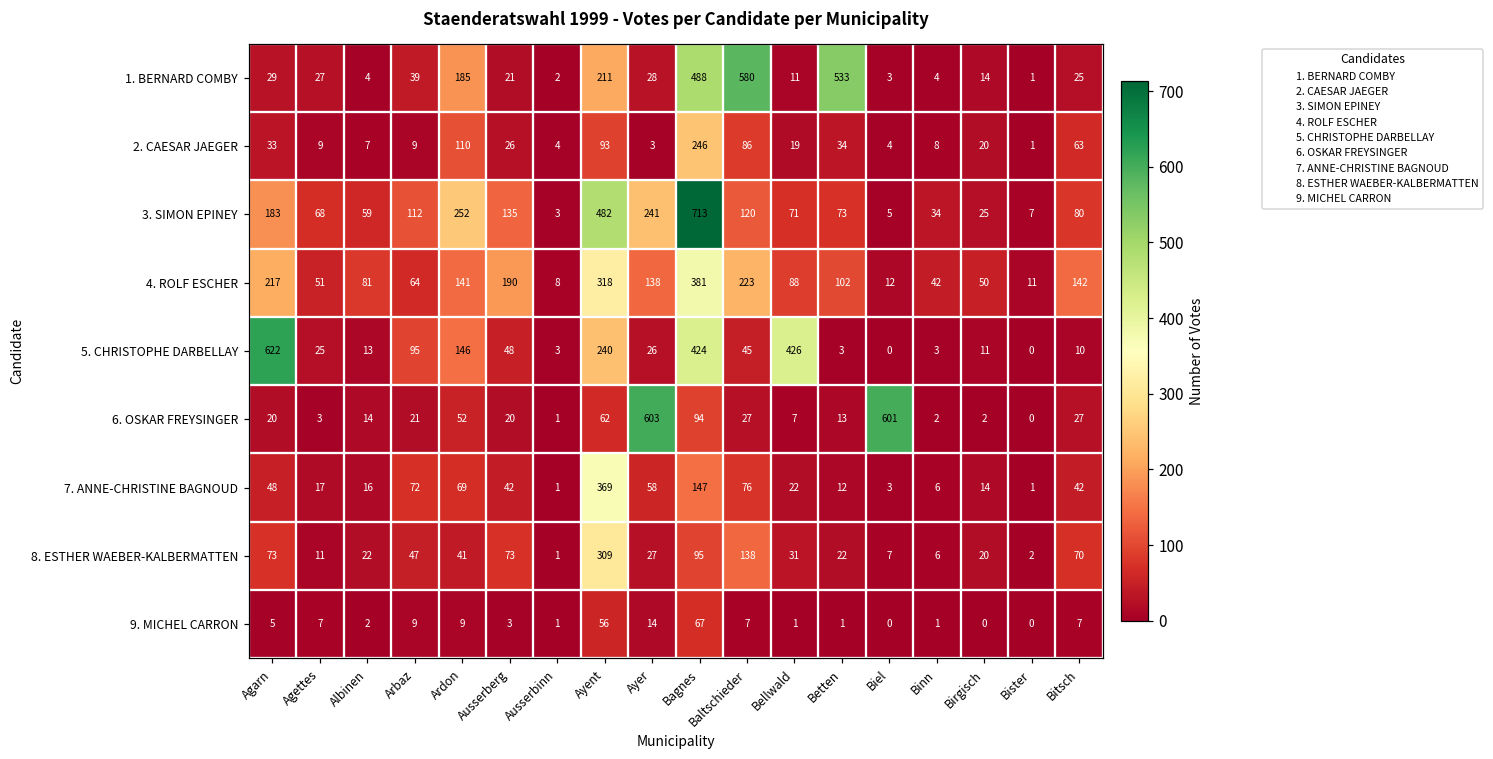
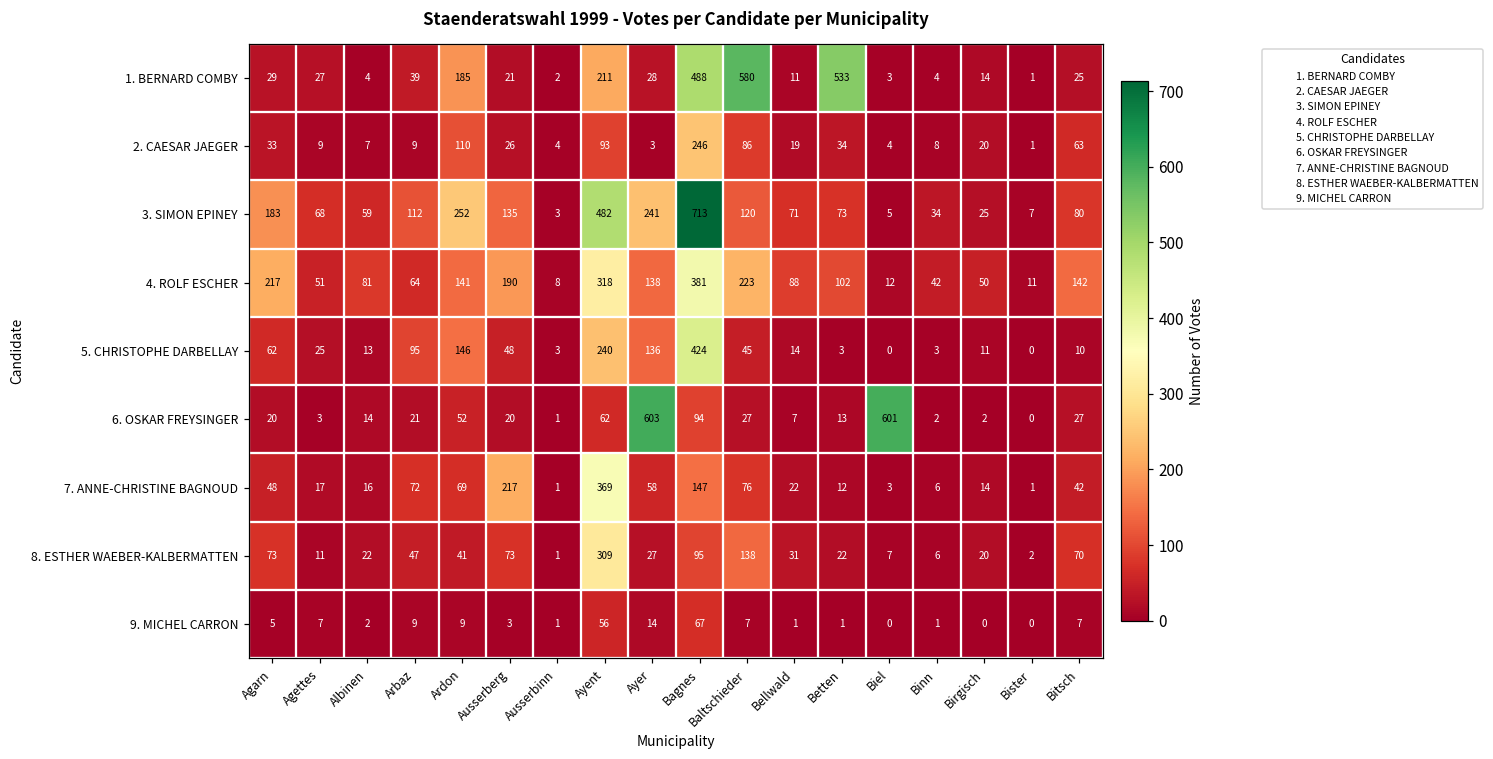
5. CHRISTOPHE DARBELLAY, Agarn: 622 -> 62
5. CHRISTOPHE DARBELLAY, Ayer: 26 -> 136
5. CHRISTOPHE DARBELLAY, Bellwald: 426 -> 14
7. ANNE-CHRISTINE BAGNOUD, Ausserberg: 42 -> 217
